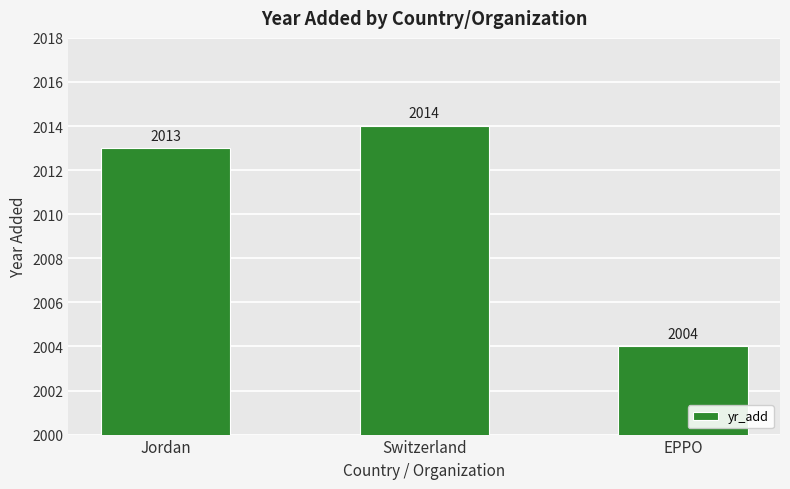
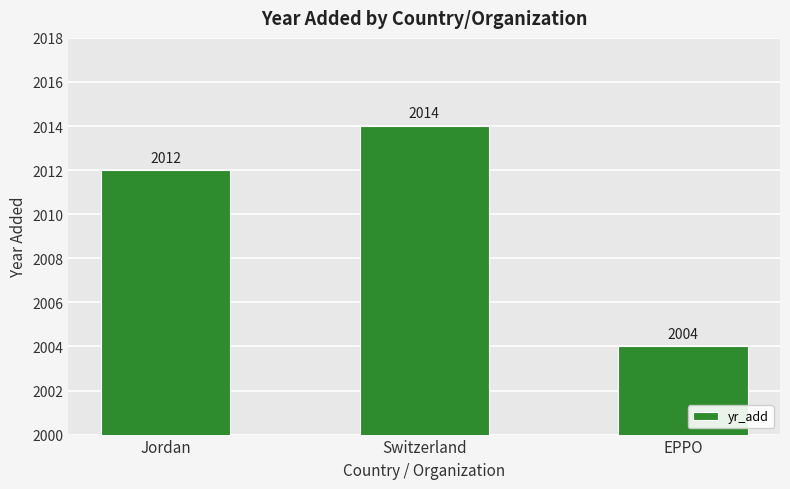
Jordan: 2013 -> 2012
